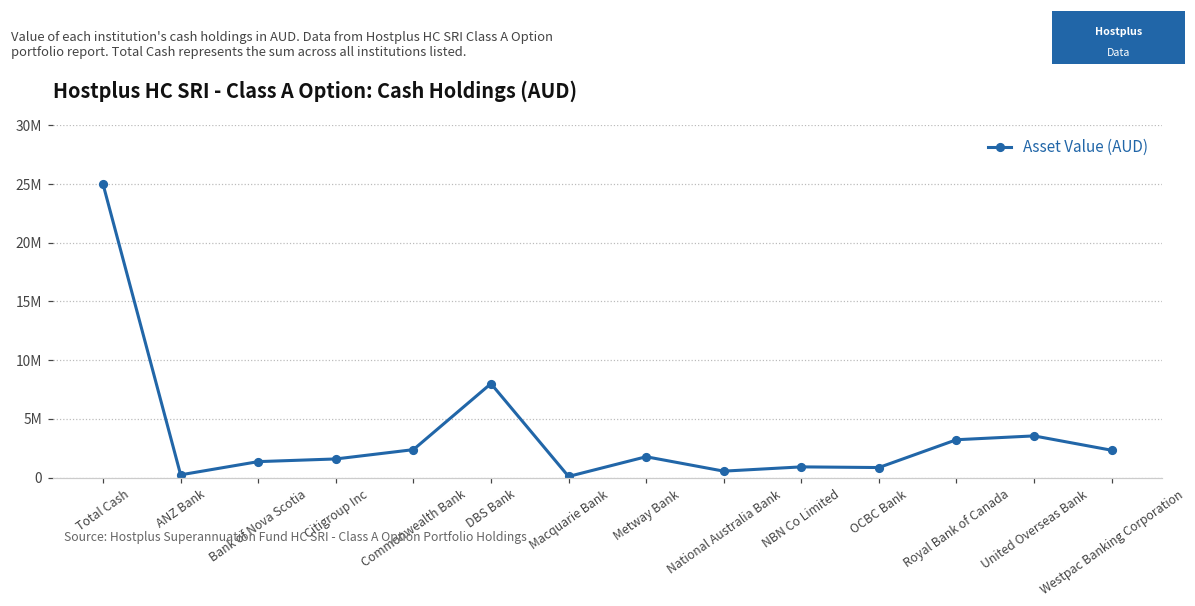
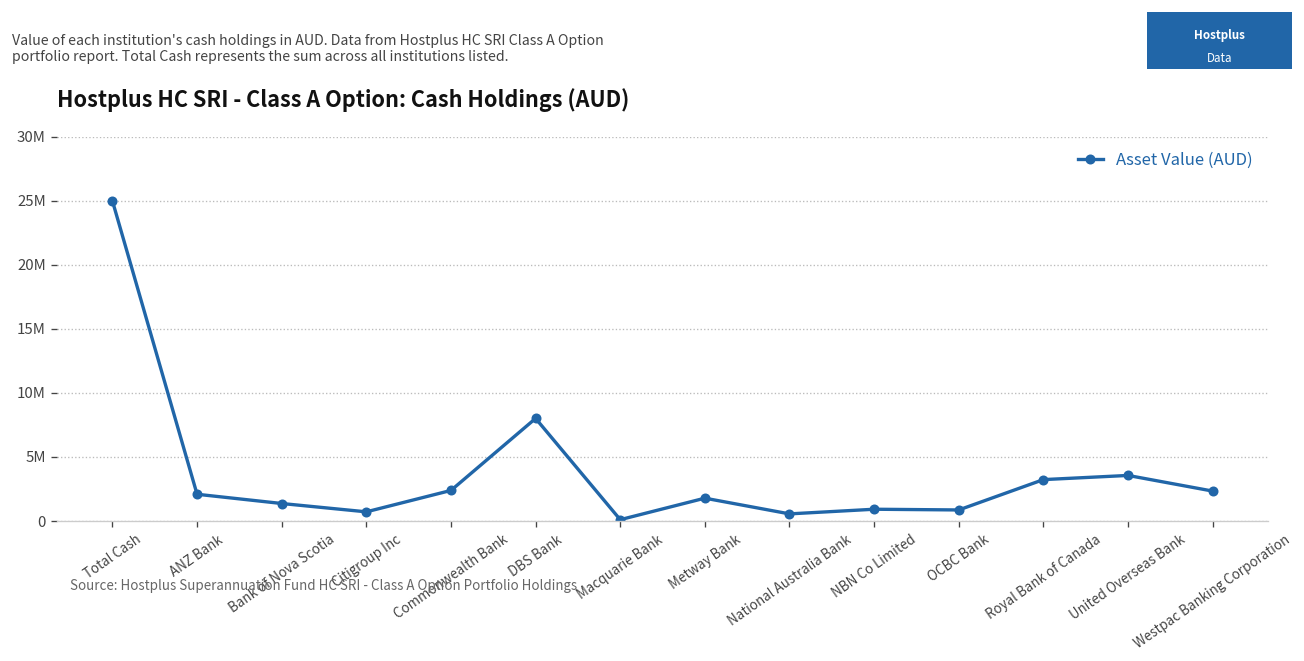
ANZ Bank: 200000 -> 2100000
Citigroup Inc: 1600000 -> 700000
